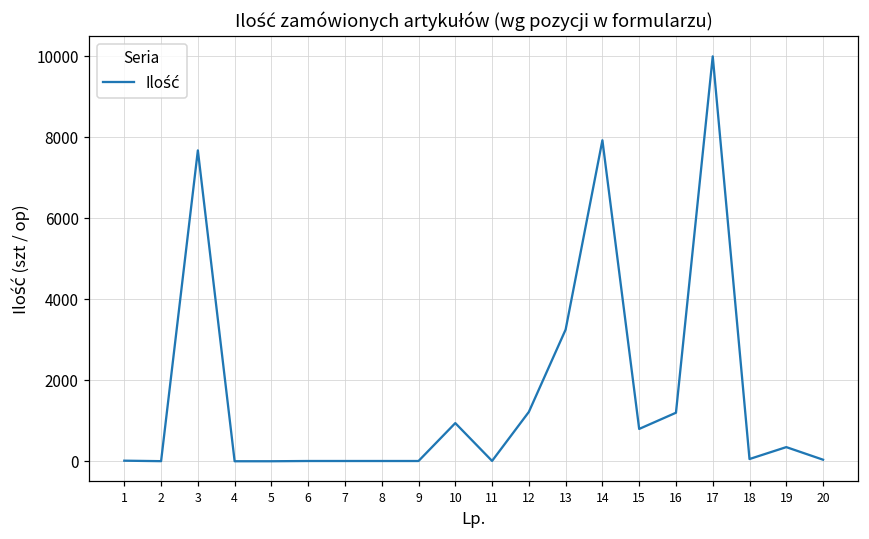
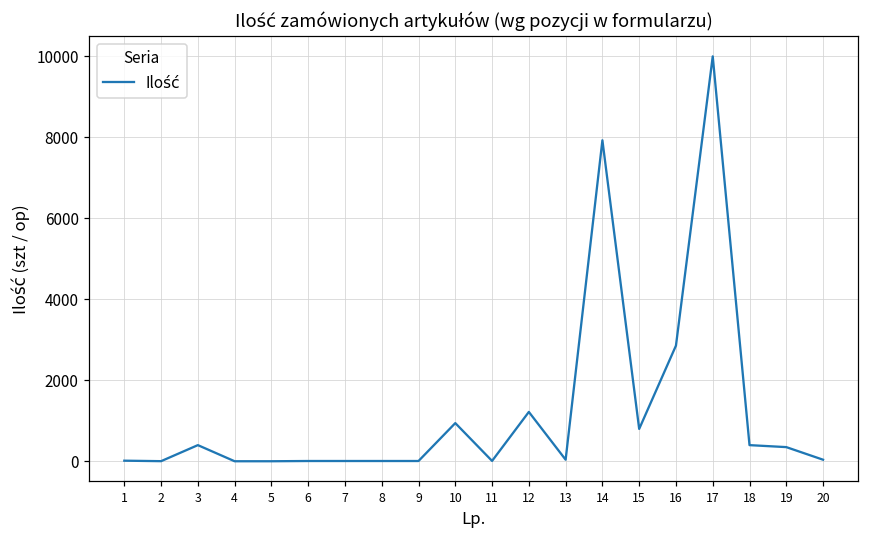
3: 7700 -> 400
13: 3300 -> 0
16: 1200 -> 2900
18: 100 -> 400
